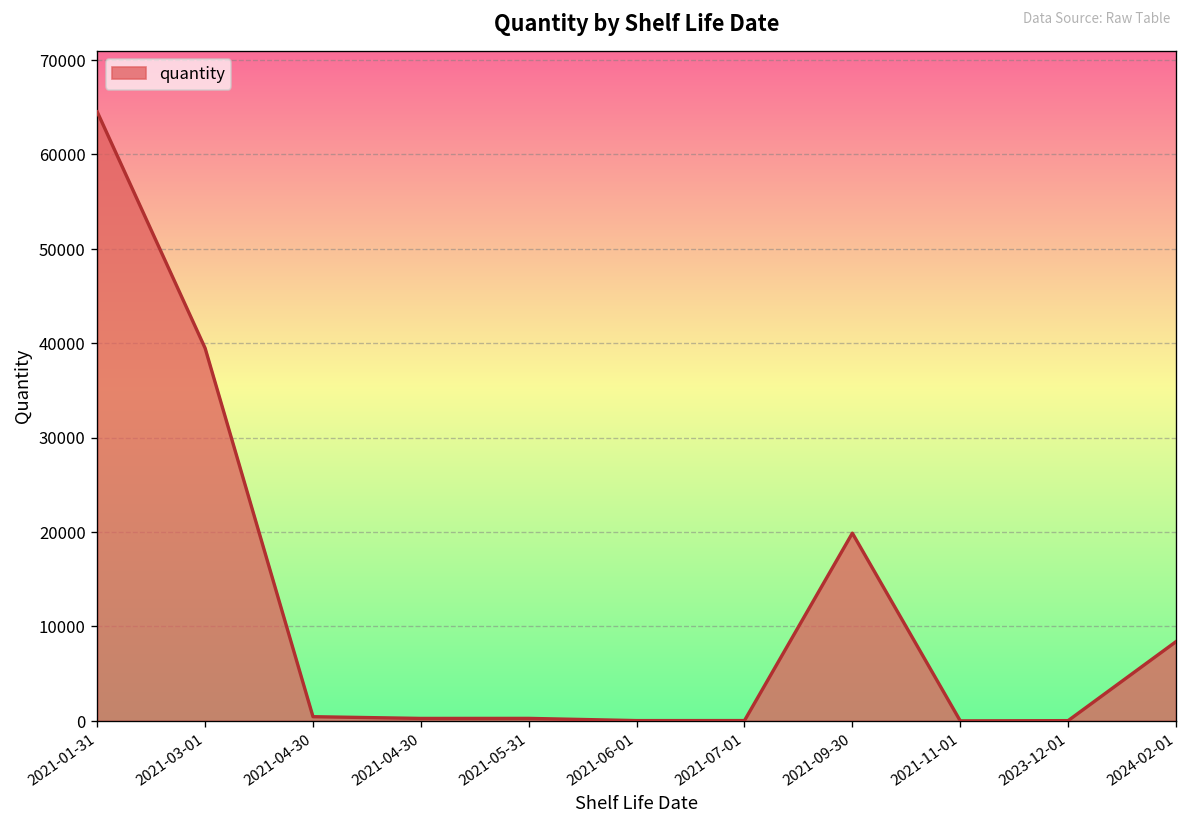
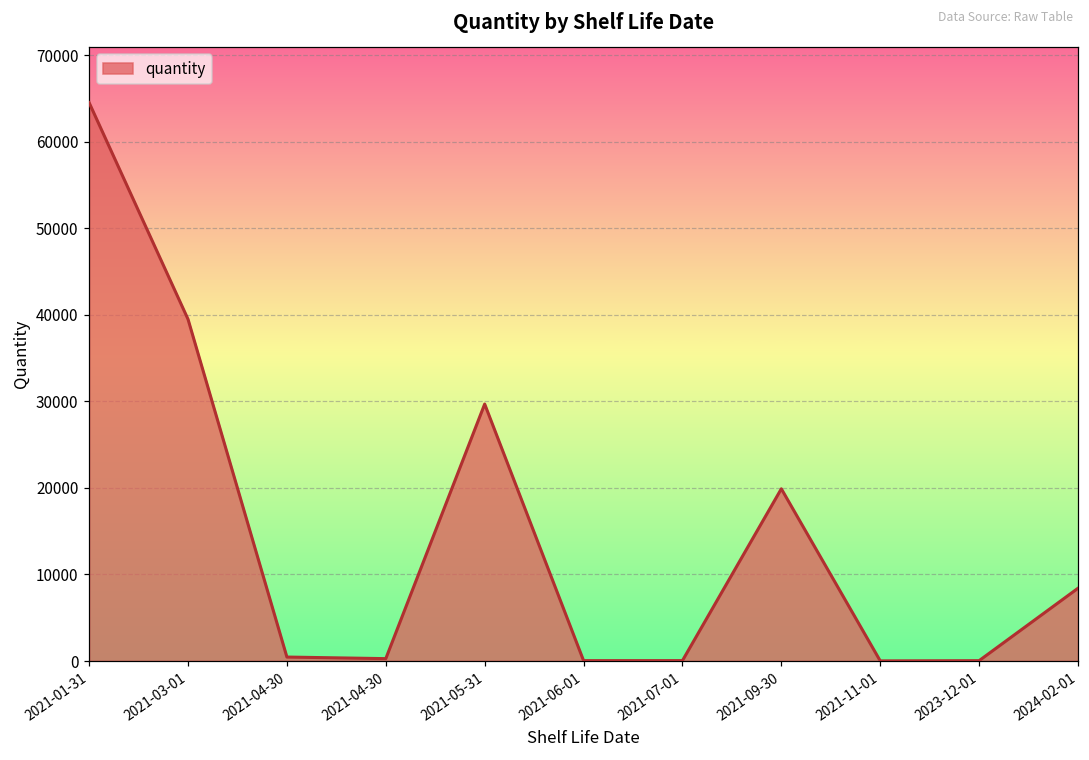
2021-05-31: 0 -> 30000
